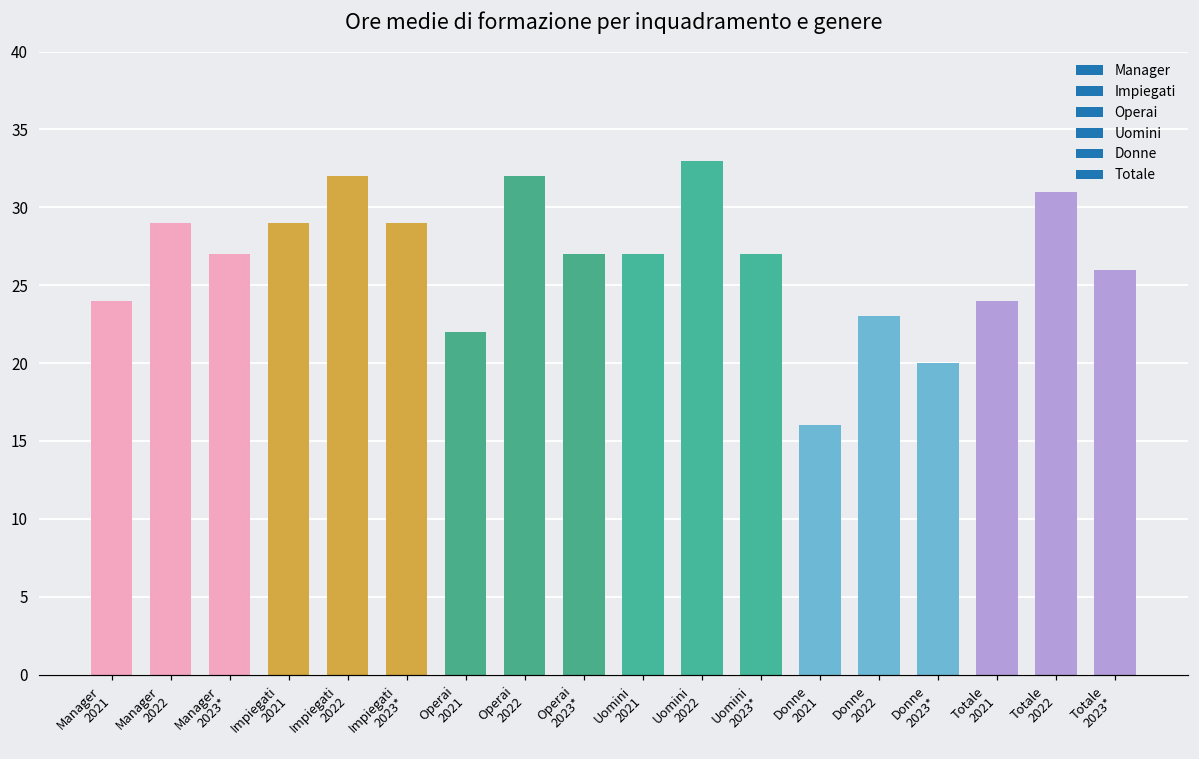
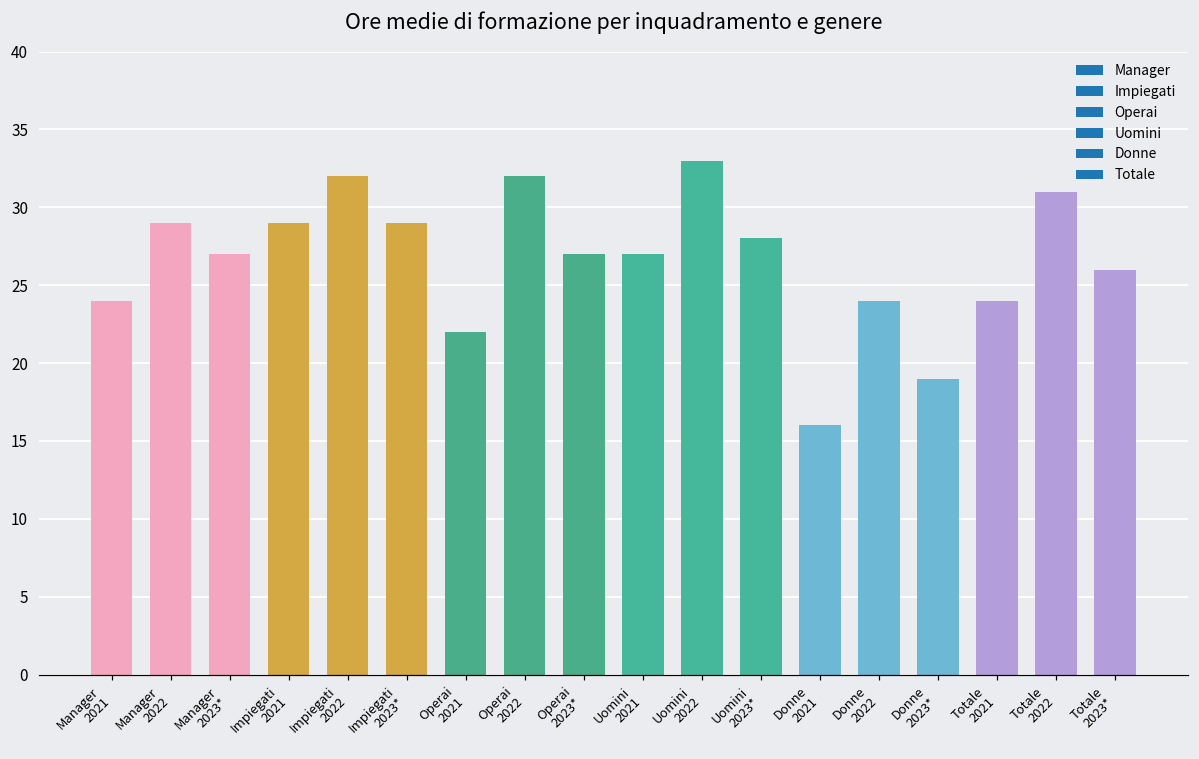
Uomini 2023*: 27 -> 28
Donne 2022: 23 -> 24
Donne 2023*: 20 -> 19
